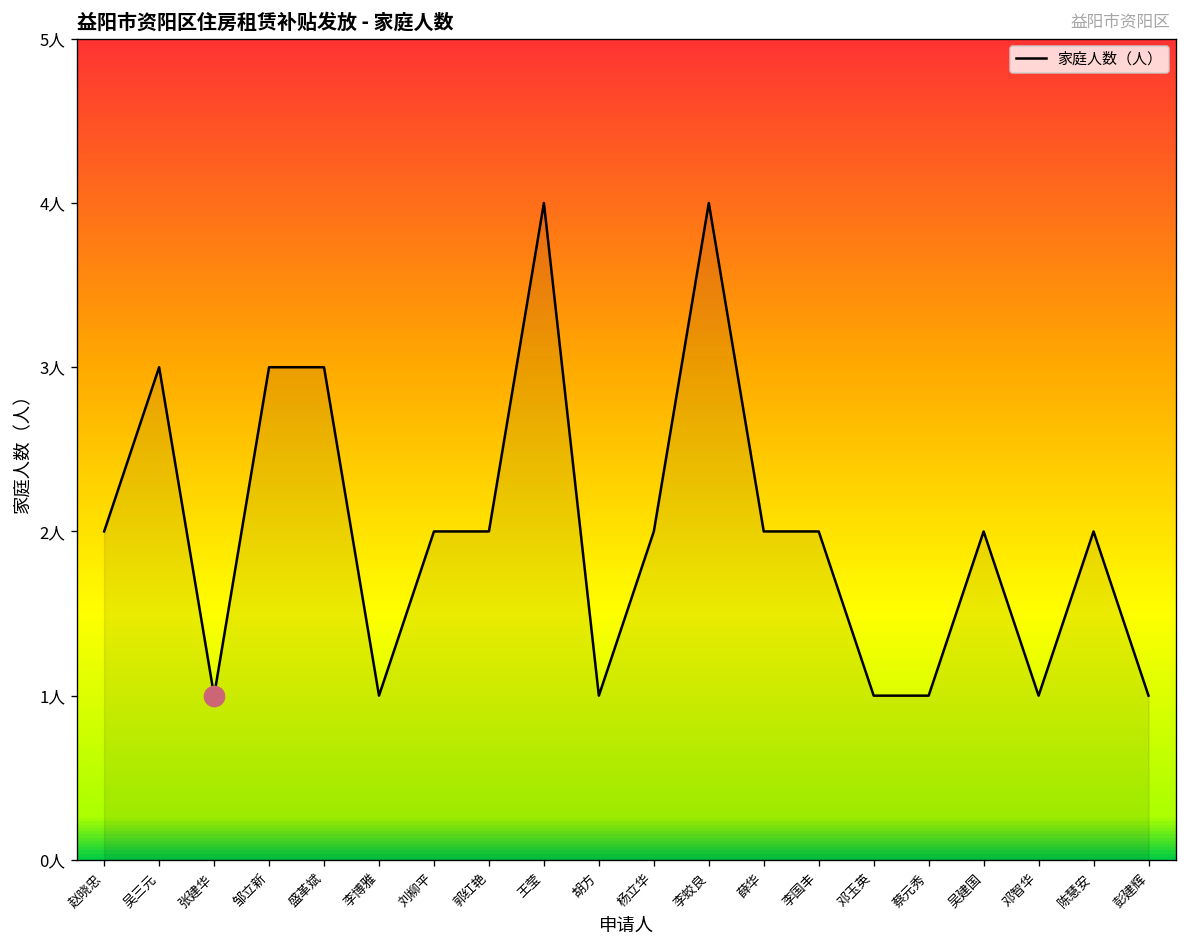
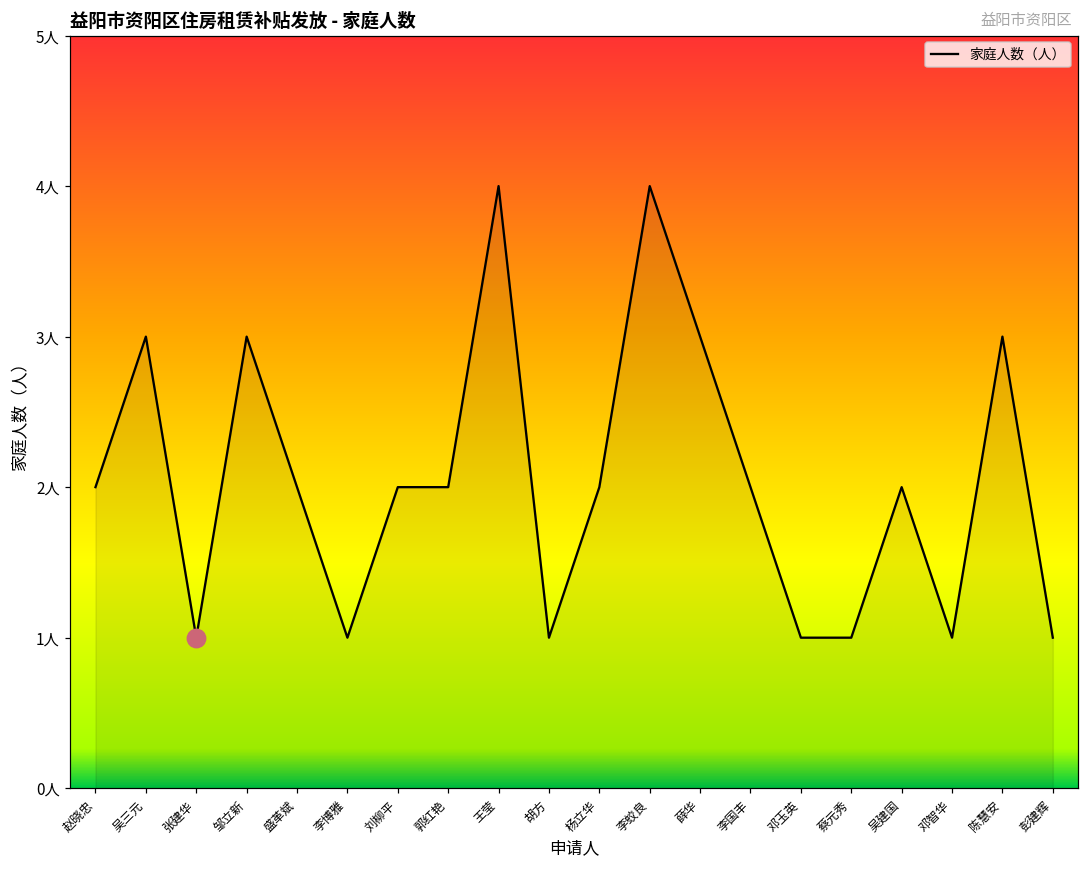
家庭人数（人）, 盛革斌: 3人 -> 2人
家庭人数（人）, 薛华: 2人 -> 3人
家庭人数（人）, 陈慧安: 2人 -> 3人
